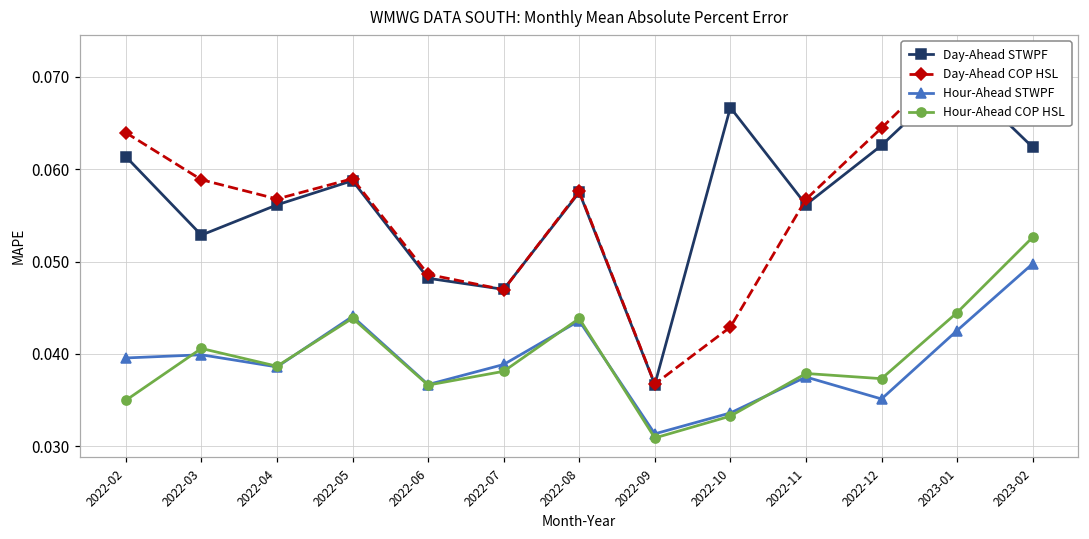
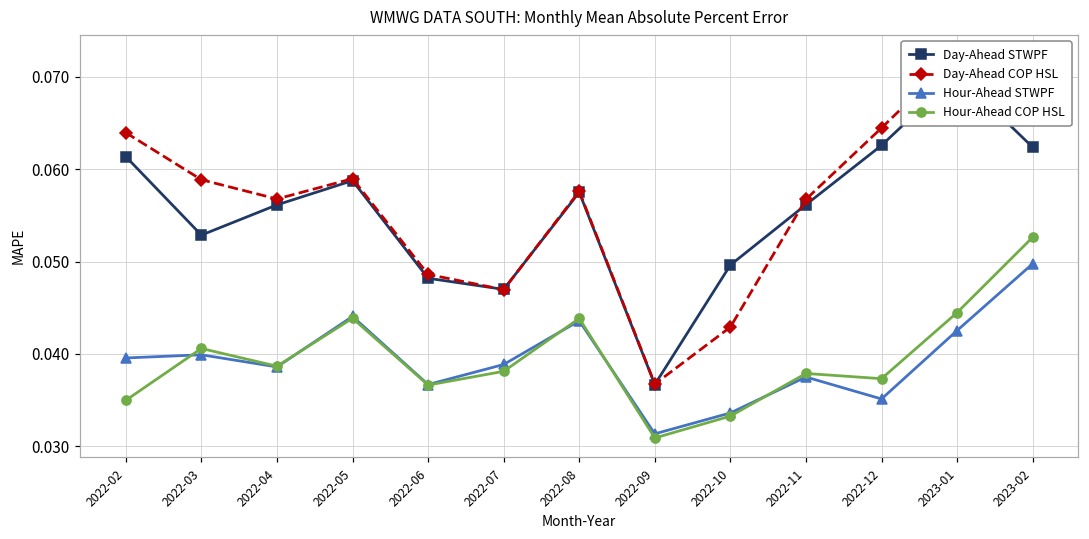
Day-Ahead STWPF, 2022-10: 0.067 -> 0.050
